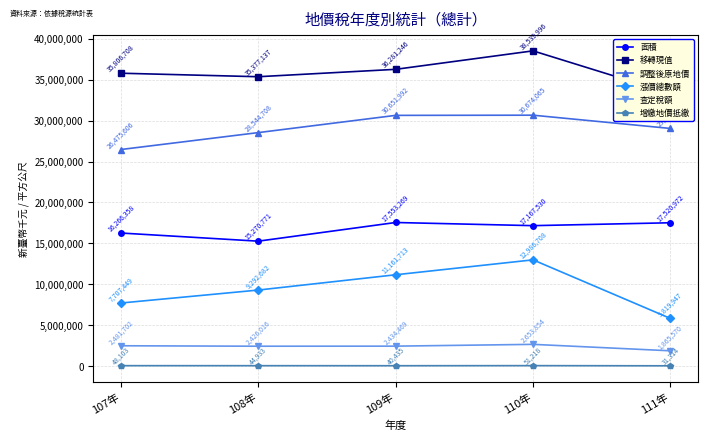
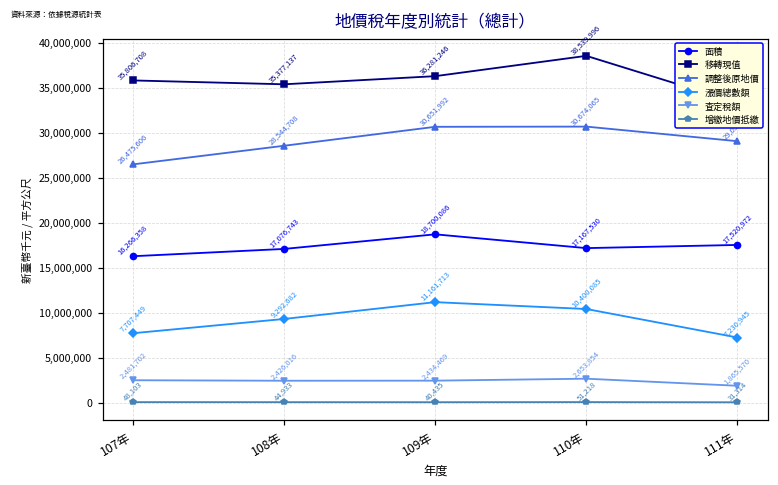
面積, 108年: 15,270,771 -> 17,076,743
面積, 109年: 17,553,269 -> 18,700,086
漲價總數額, 110年: 12,986,708 -> 10,400,085
漲價總數額, 111年: 5,819,947 -> 7,230,945
